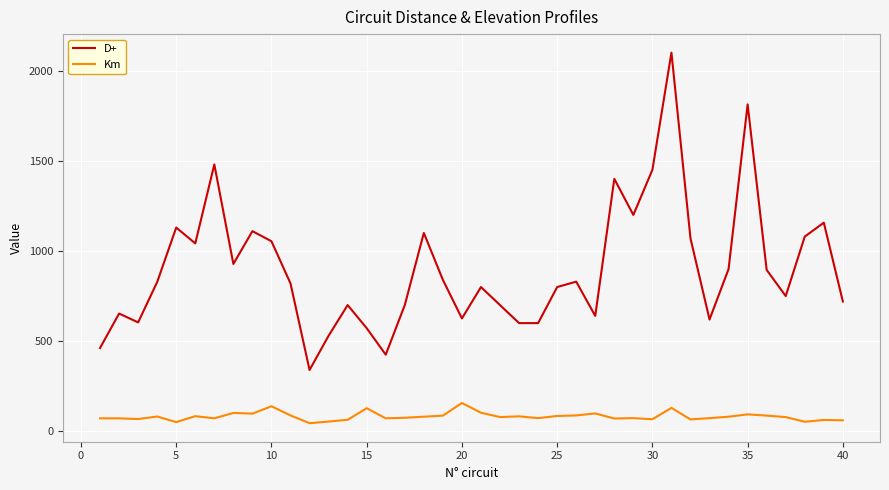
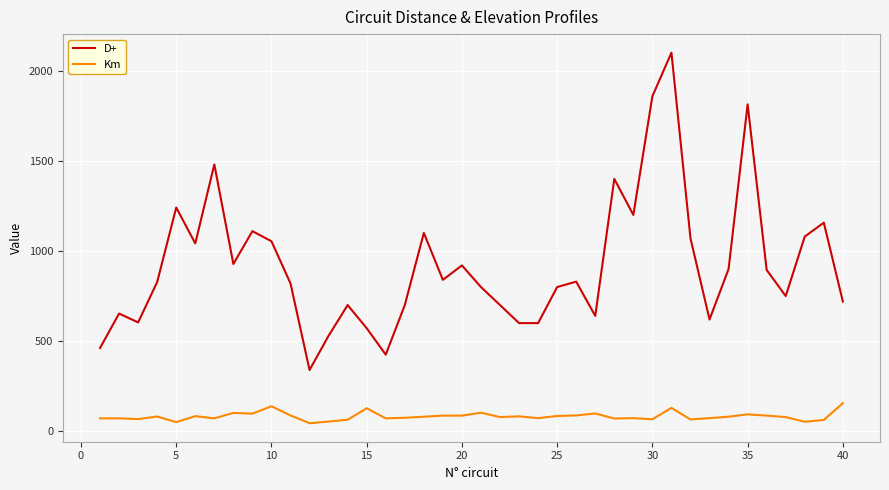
D+, 5: 1130 -> 1240
D+, 20: 630 -> 920
Km, 20: 160 -> 90
D+, 30: 1450 -> 1860
Km, 40: 60 -> 160
